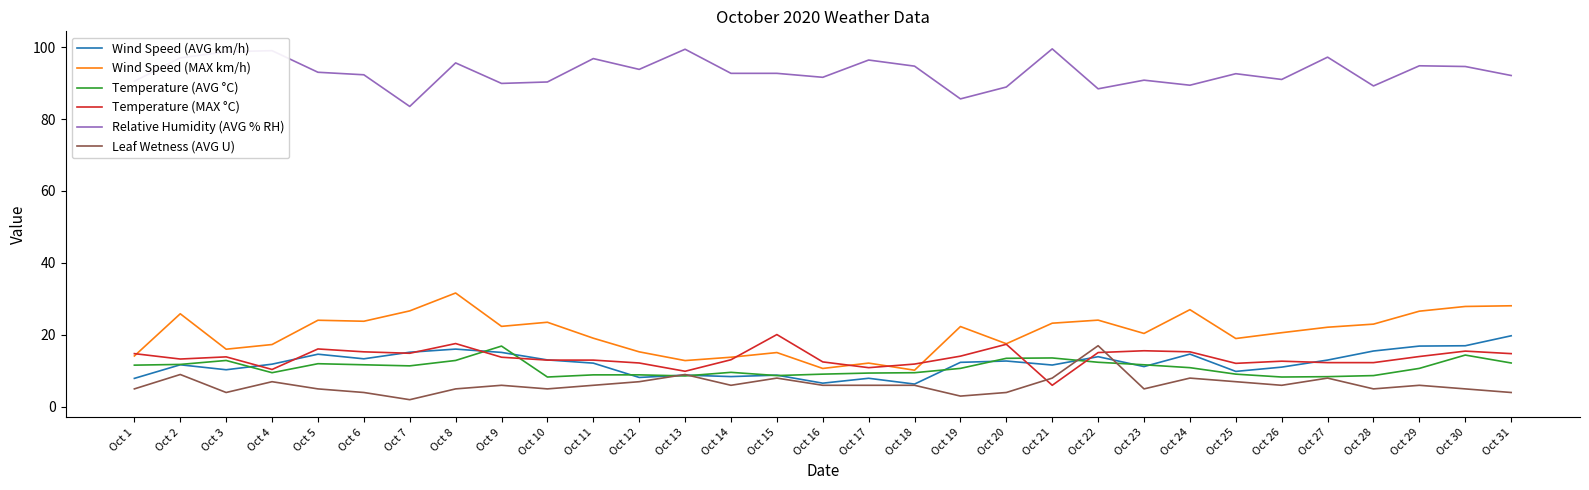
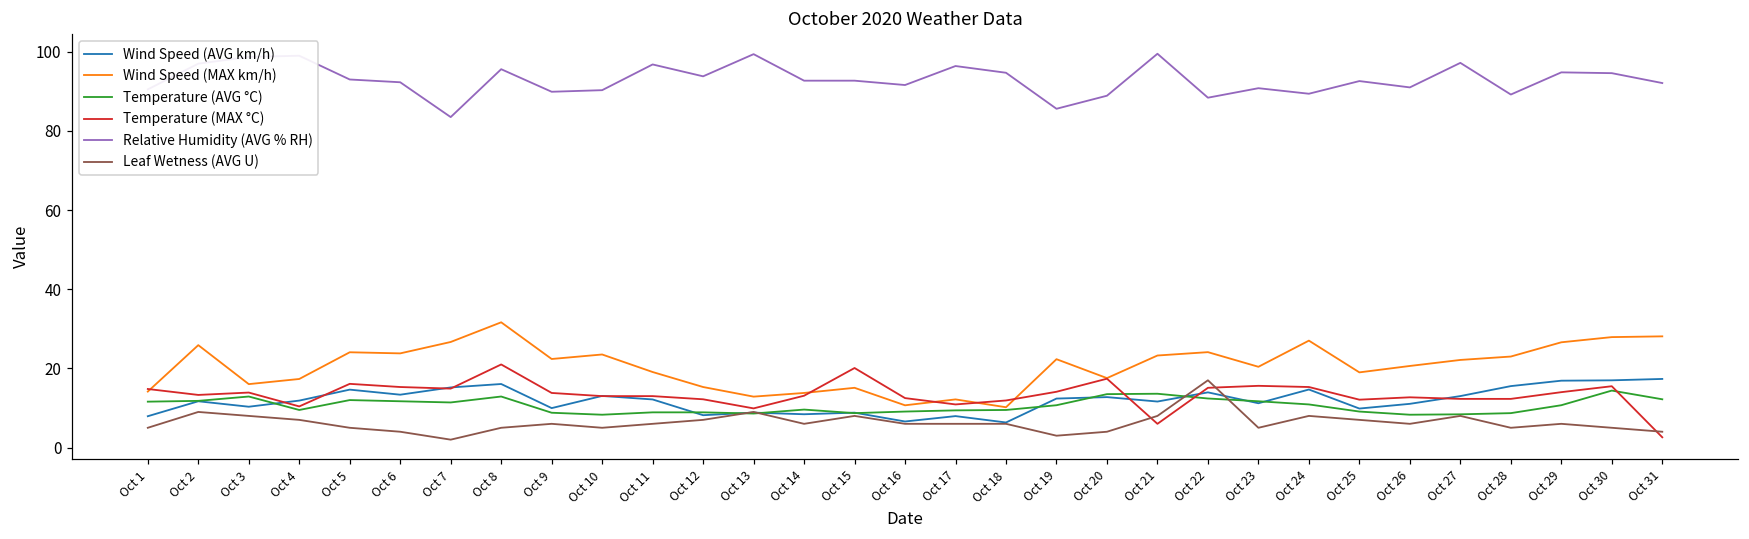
Leaf Wetness (AVG U), Oct 3: 4 -> 8
Temperature (MAX °C), Oct 8: 18 -> 21
Wind Speed (AVG km/h), Oct 9: 15 -> 10
Temperature (AVG °C), Oct 9: 17 -> 9
Wind Speed (AVG km/h), Oct 31: 20 -> 17
Temperature (MAX °C), Oct 31: 15 -> 3
